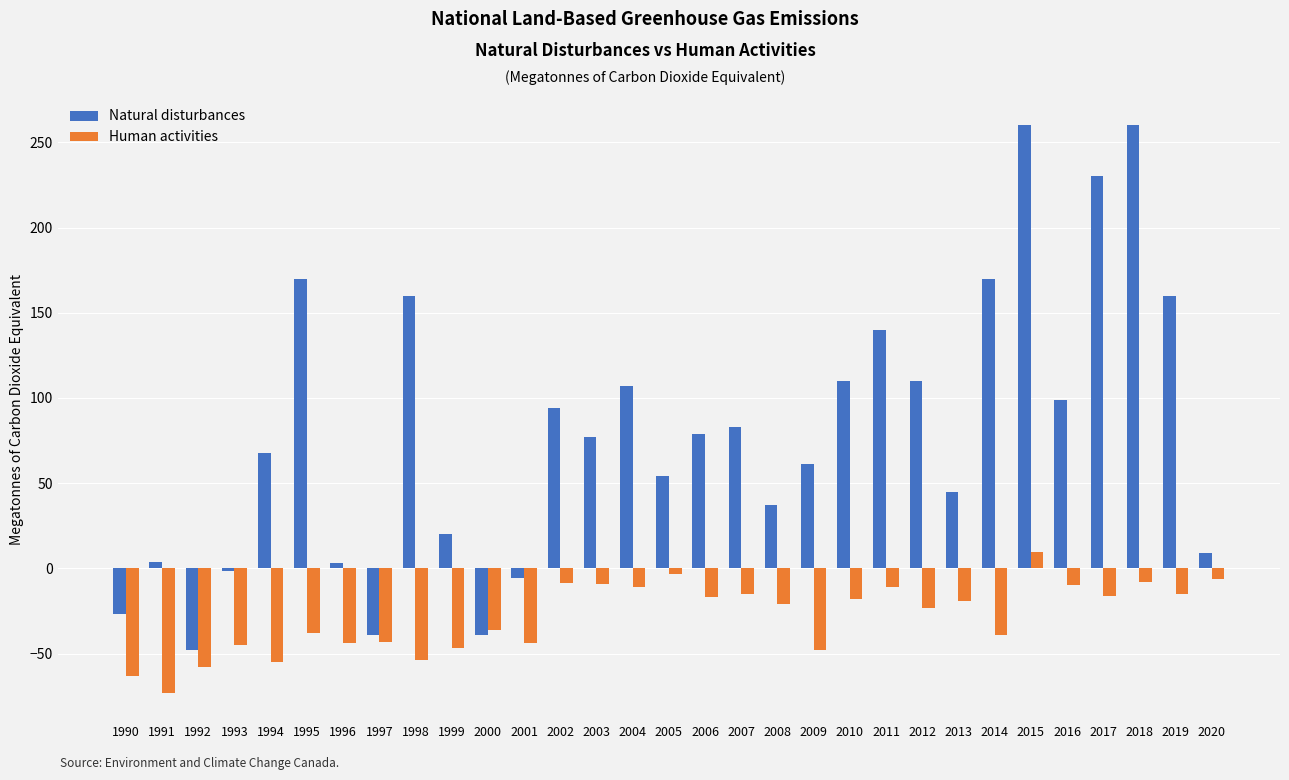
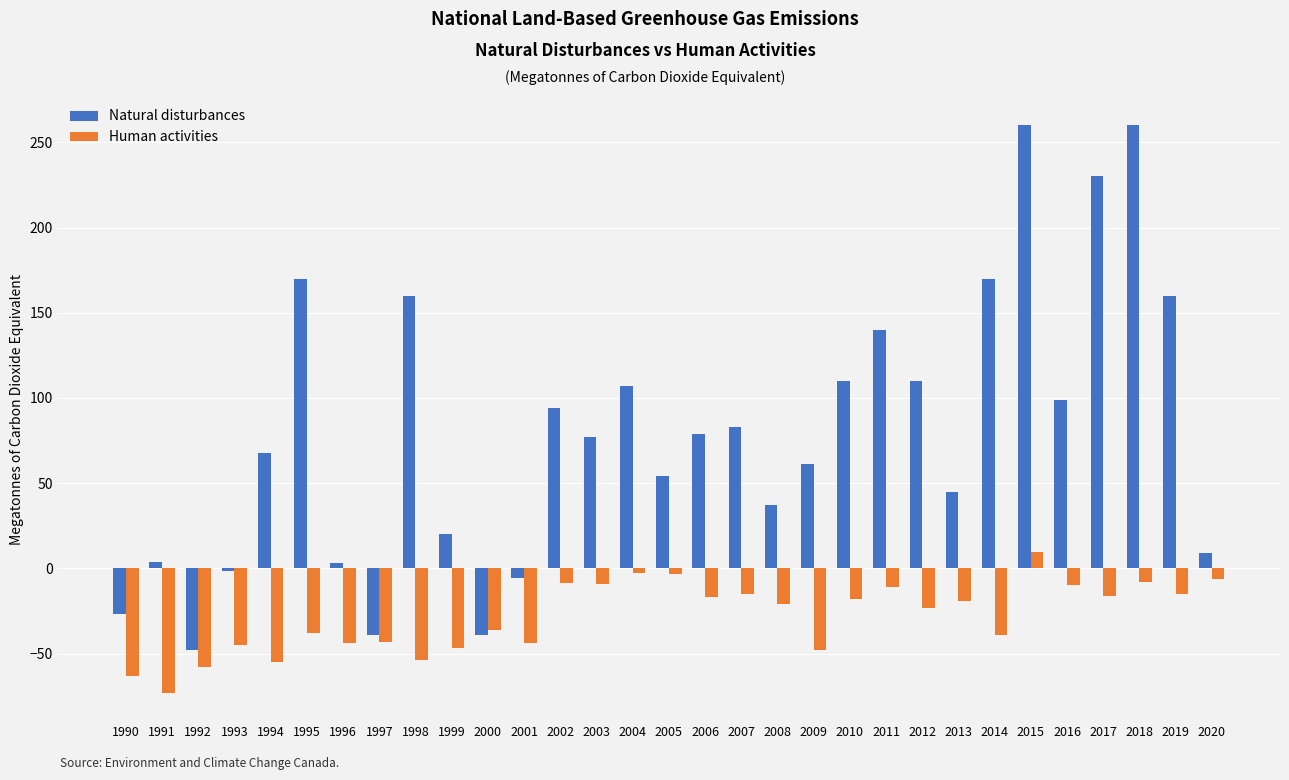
Human activities, 2004: -11 -> -3
